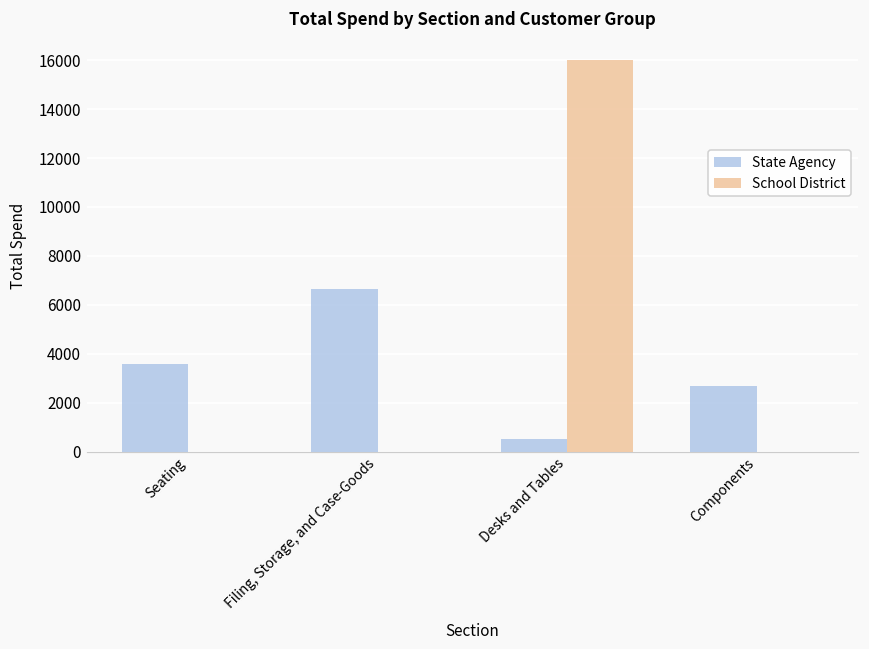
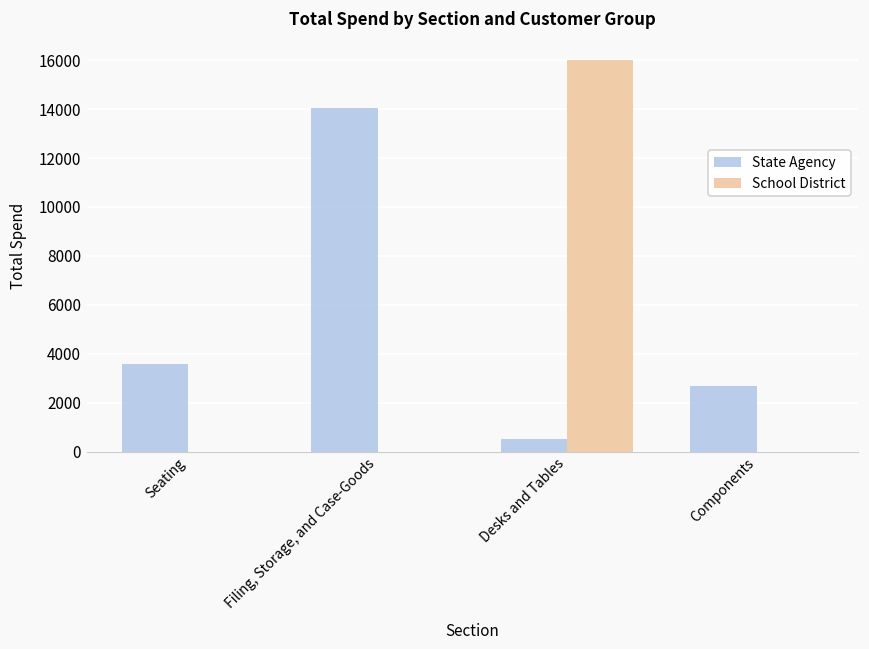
State Agency, Filing, Storage, and Case-Goods: 6700 -> 14000
